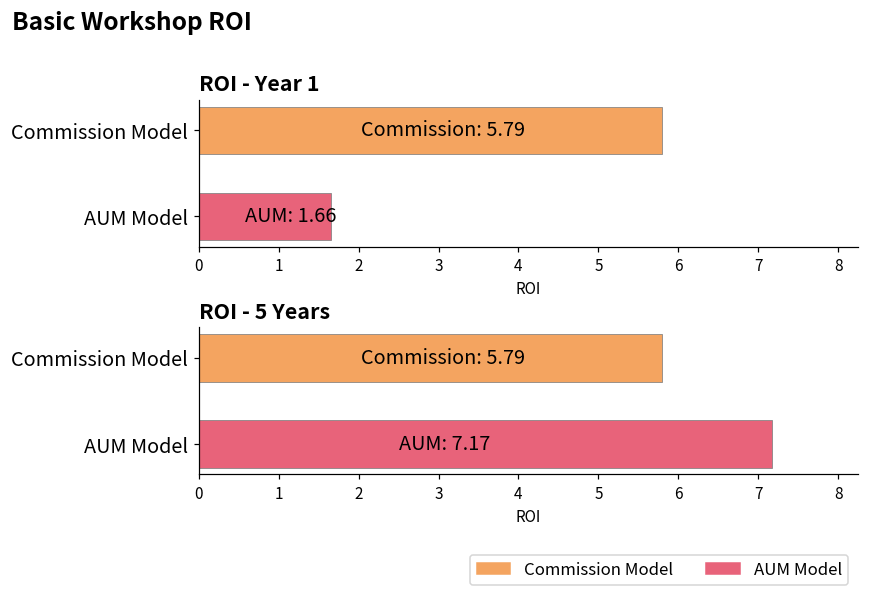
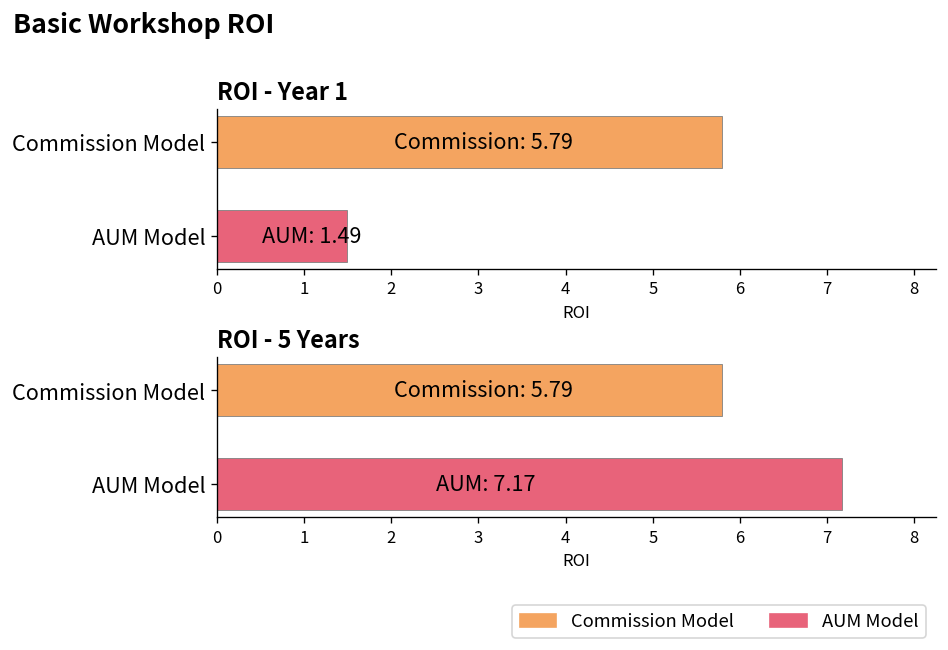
ROI - Year 1, AUM Model: 1.66 -> 1.49
